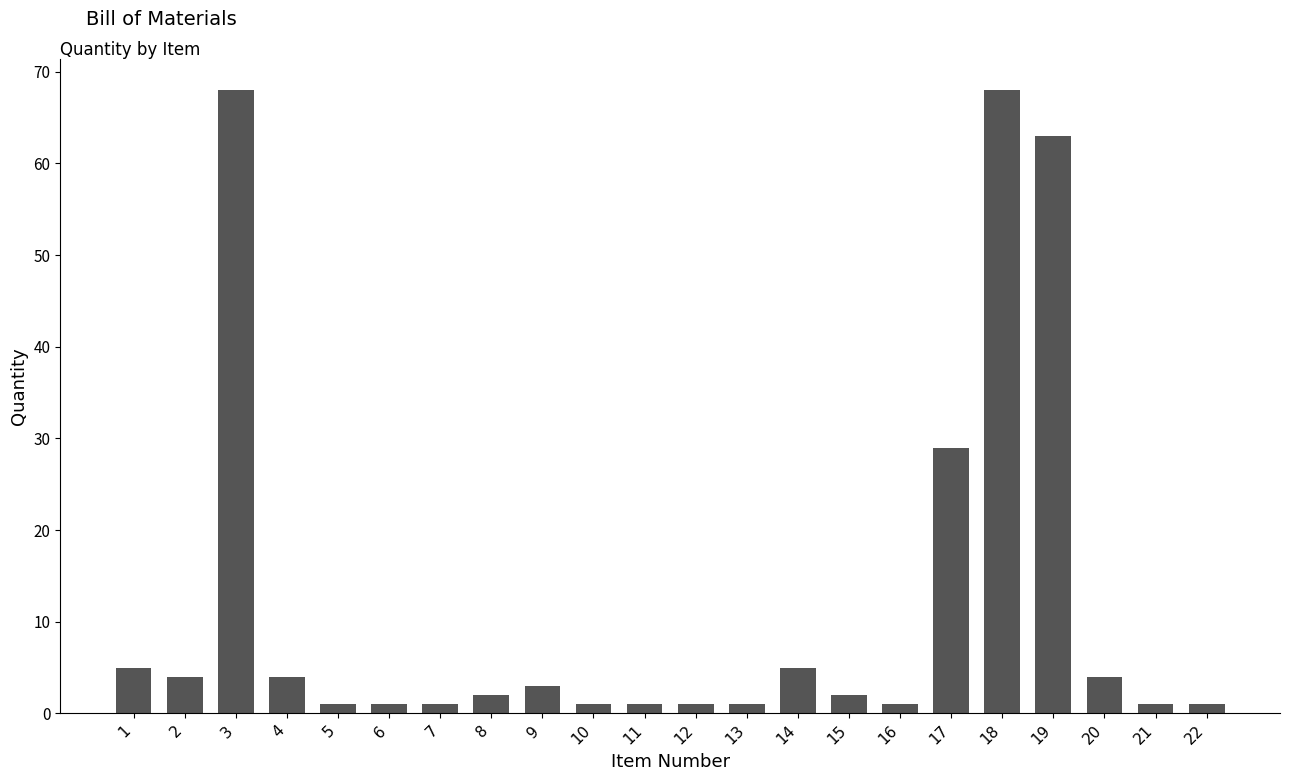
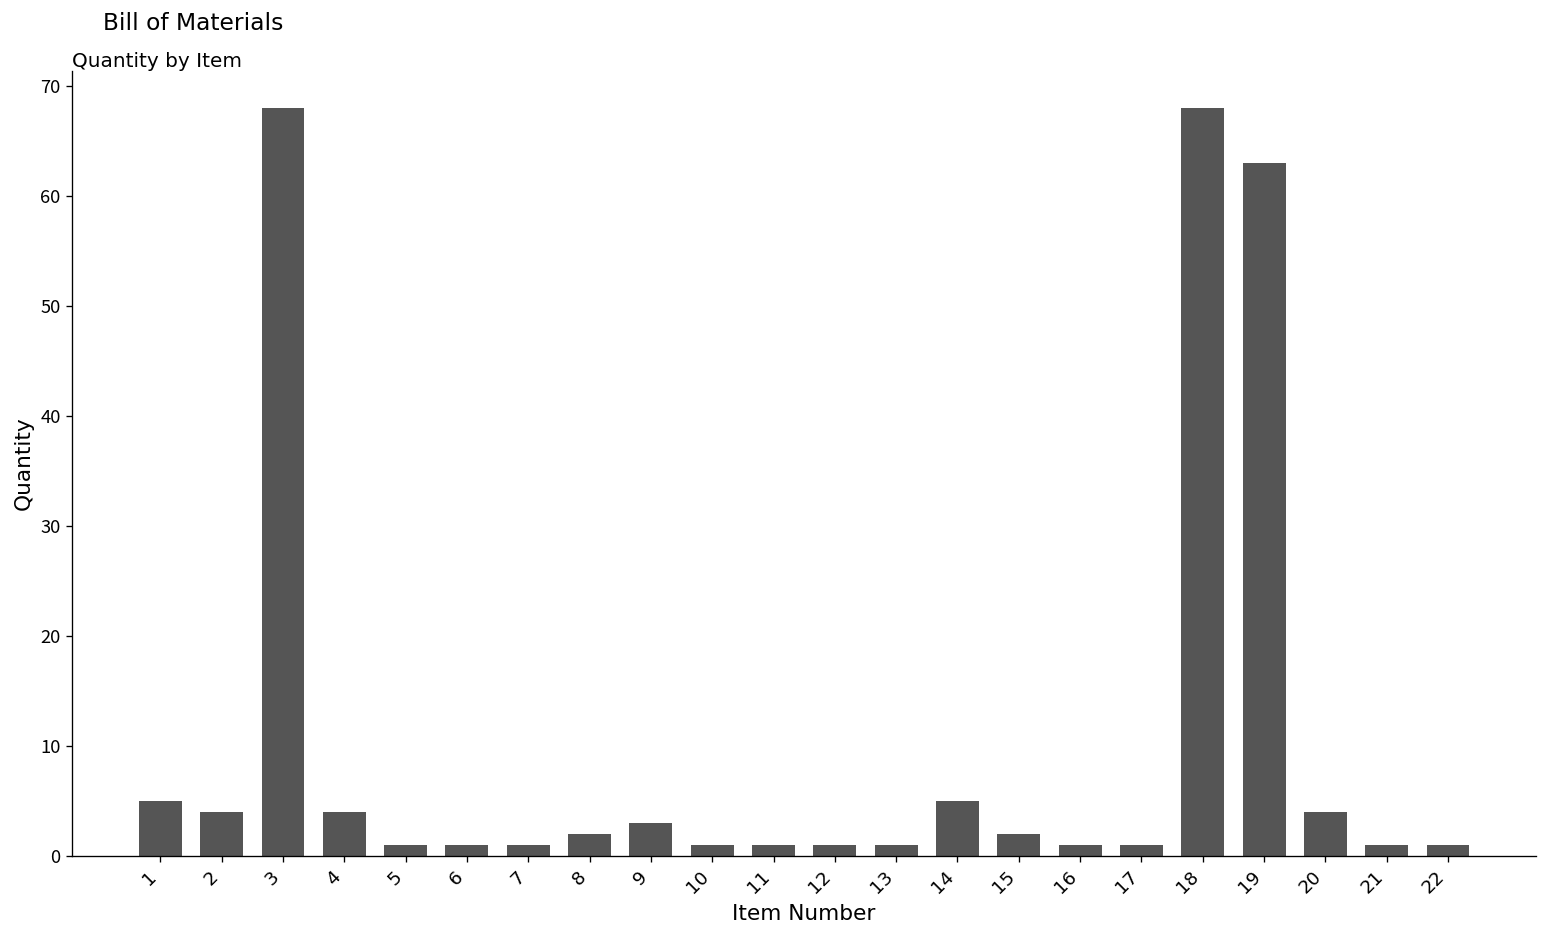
17: 29 -> 1
